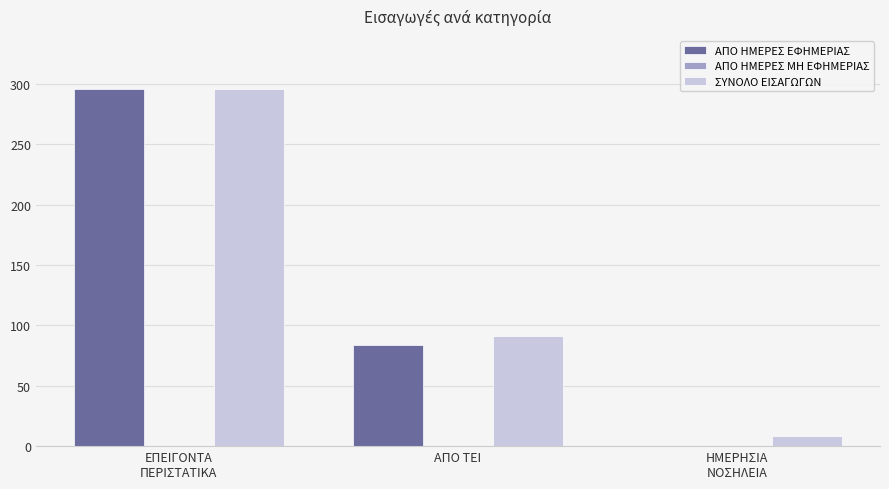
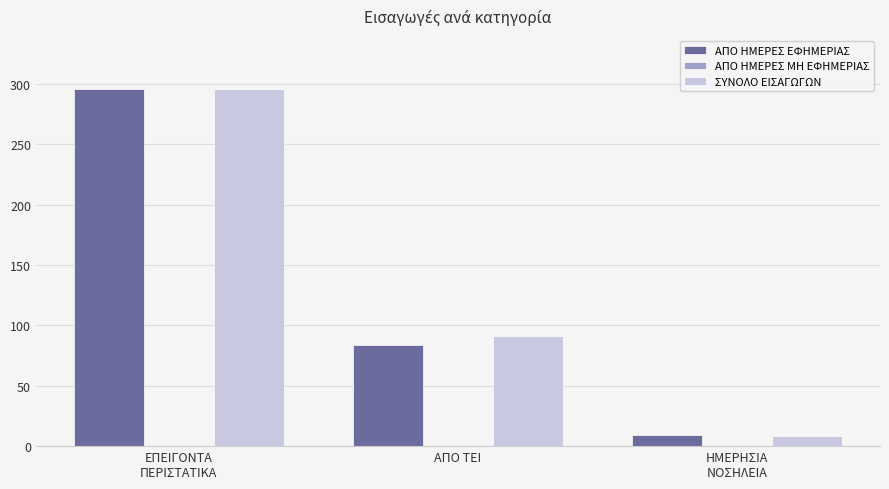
ΑΠΟ ΗΜΕΡΕΣ ΕΦΗΜΕΡΙΑΣ, ΗΜΕΡΗΣΙΑ ΝΟΣΗΛΕΙΑ: 0 -> 9
